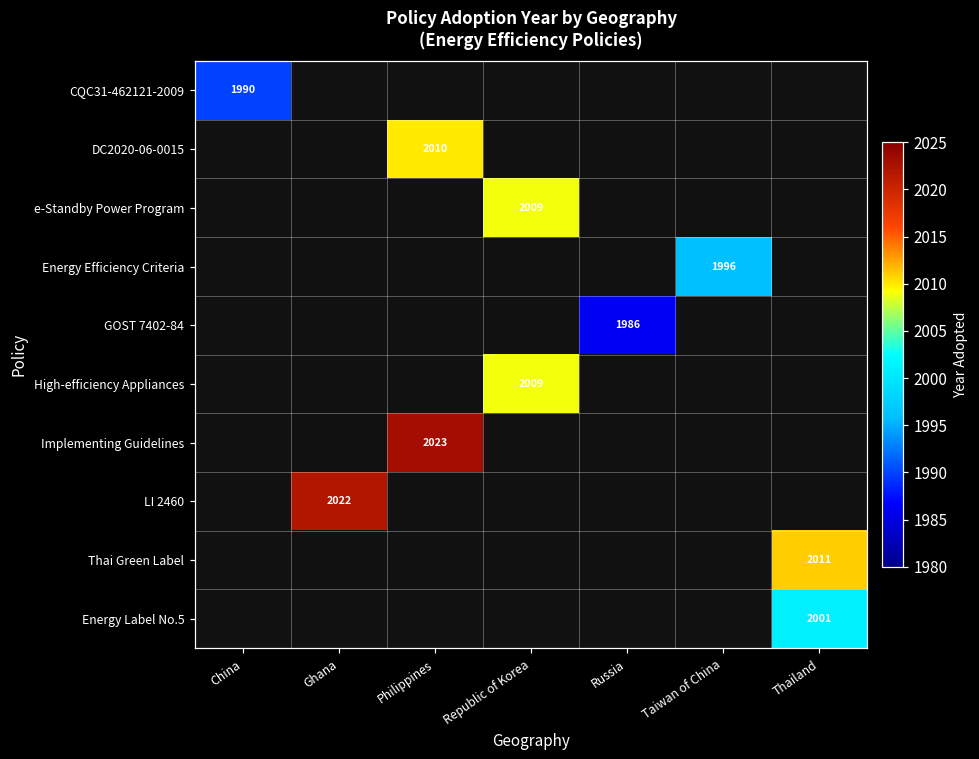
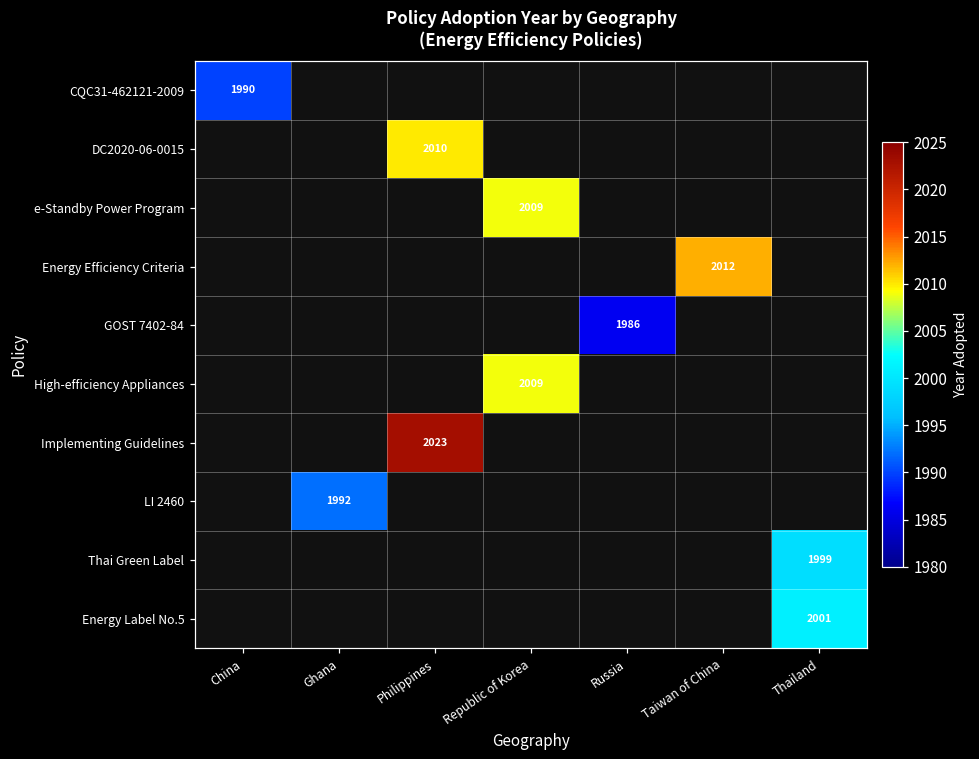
Energy Efficiency Criteria, Taiwan of China: 1996 -> 2012
LI 2460, Ghana: 2022 -> 1992
Thai Green Label, Thailand: 2011 -> 1999
